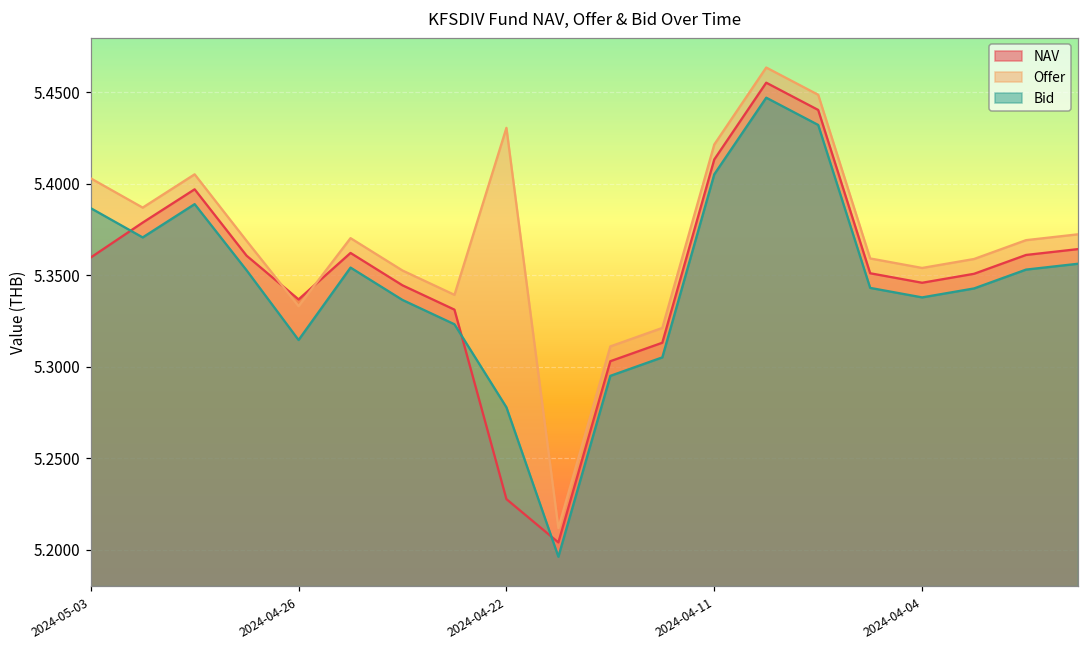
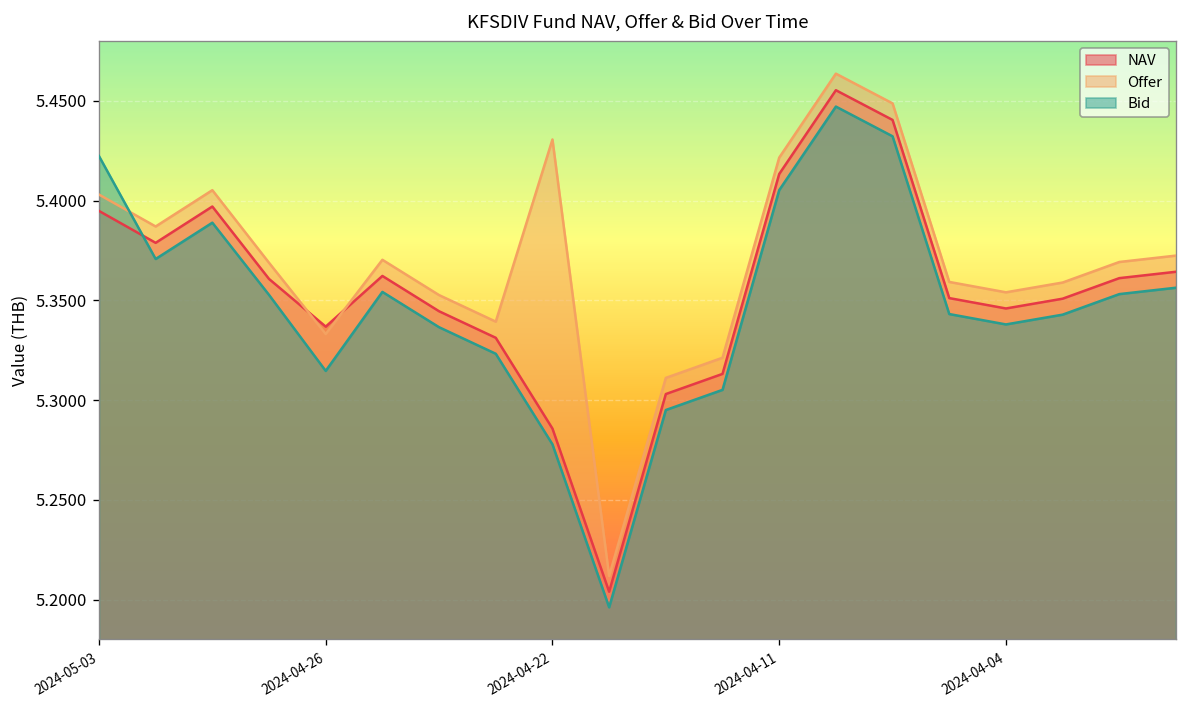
NAV, 2024-05-03: 5.360 -> 5.395
Bid, 2024-05-03: 5.387 -> 5.422
NAV, 2024-04-22: 5.228 -> 5.286
